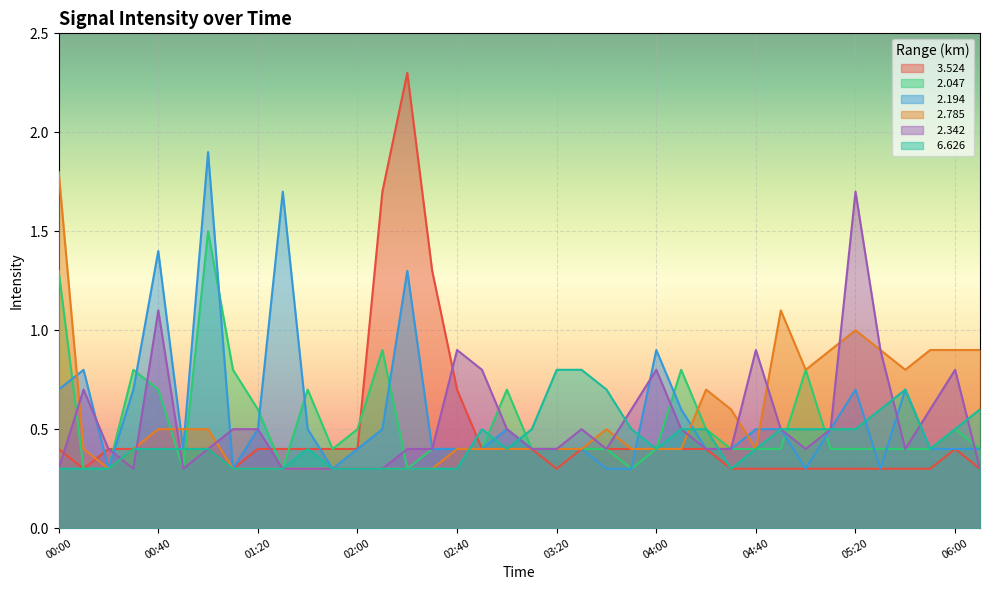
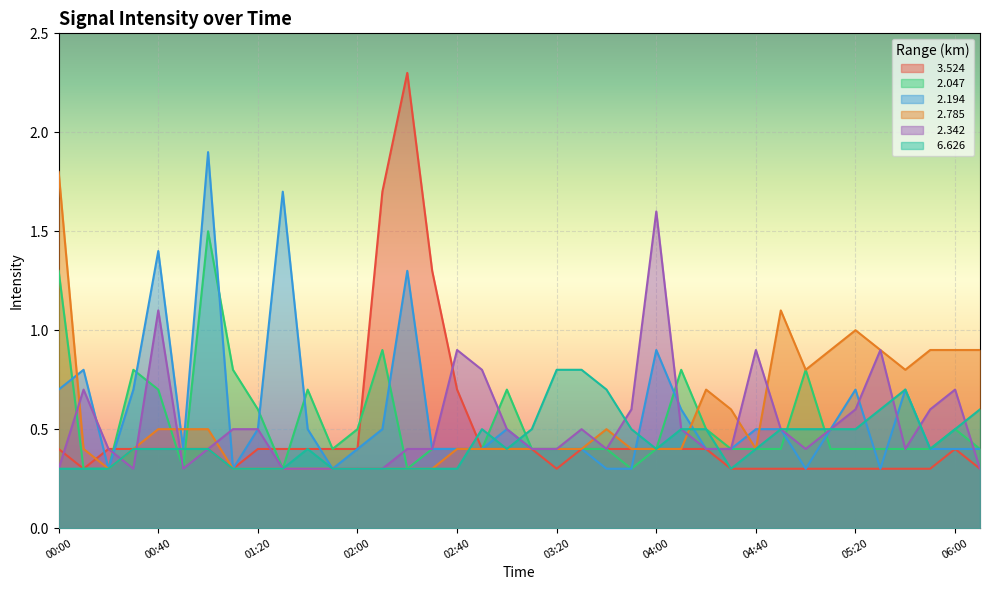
2.342, 04:00: 0.8 -> 1.6
2.342, 05:20: 1.7 -> 0.6
2.342, 06:00: 0.8 -> 0.7
